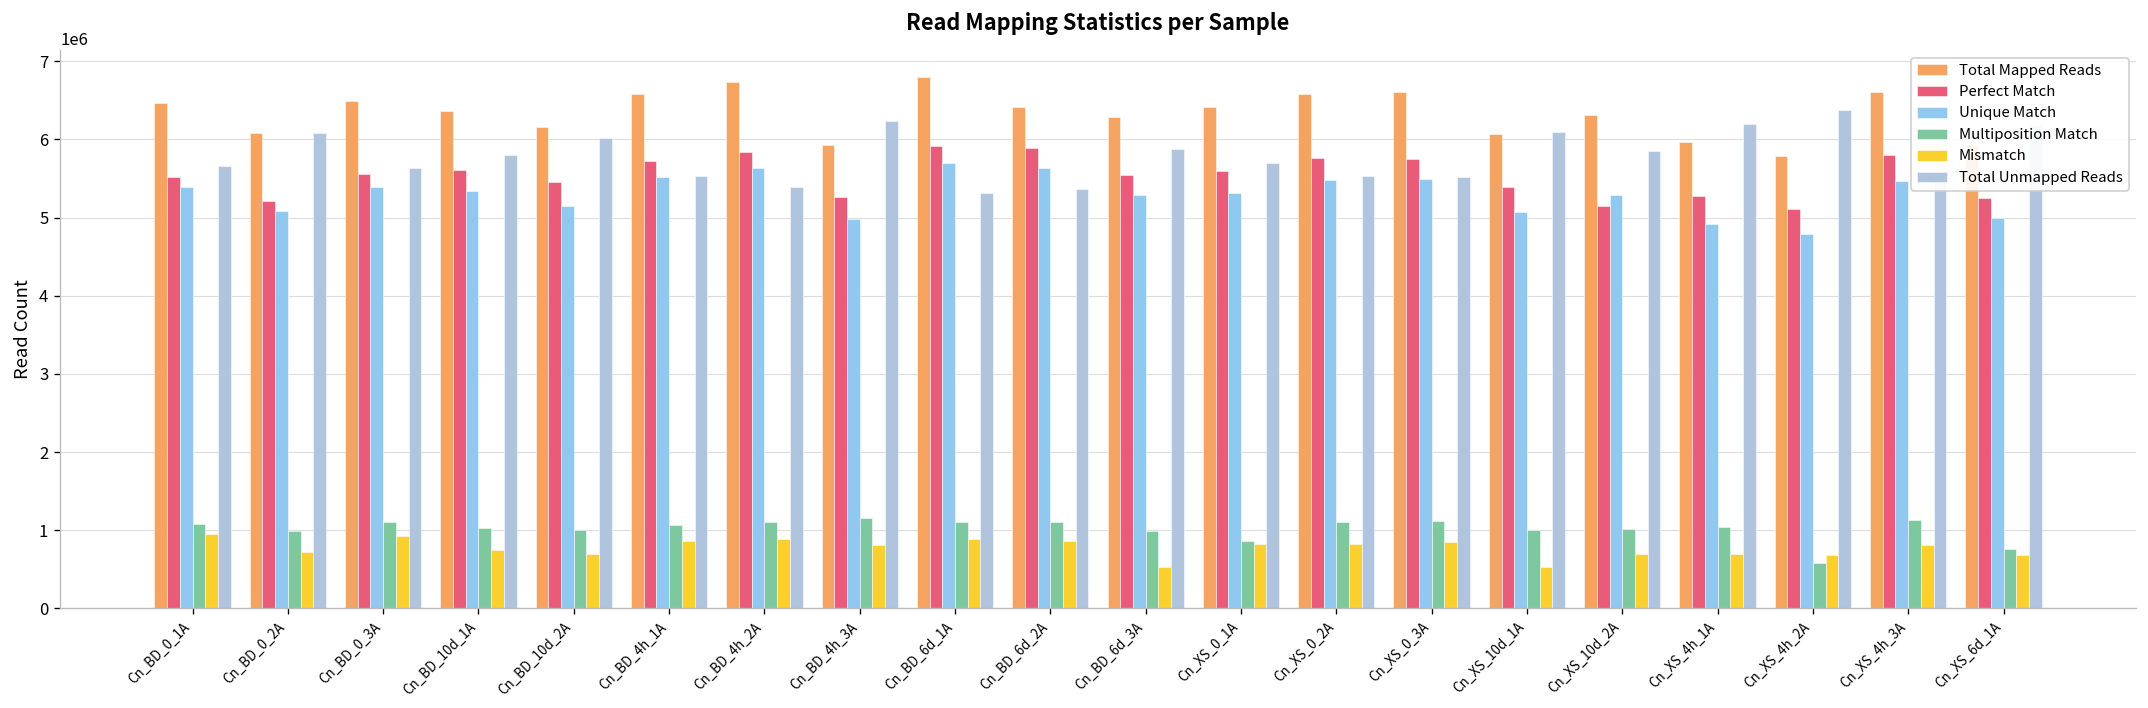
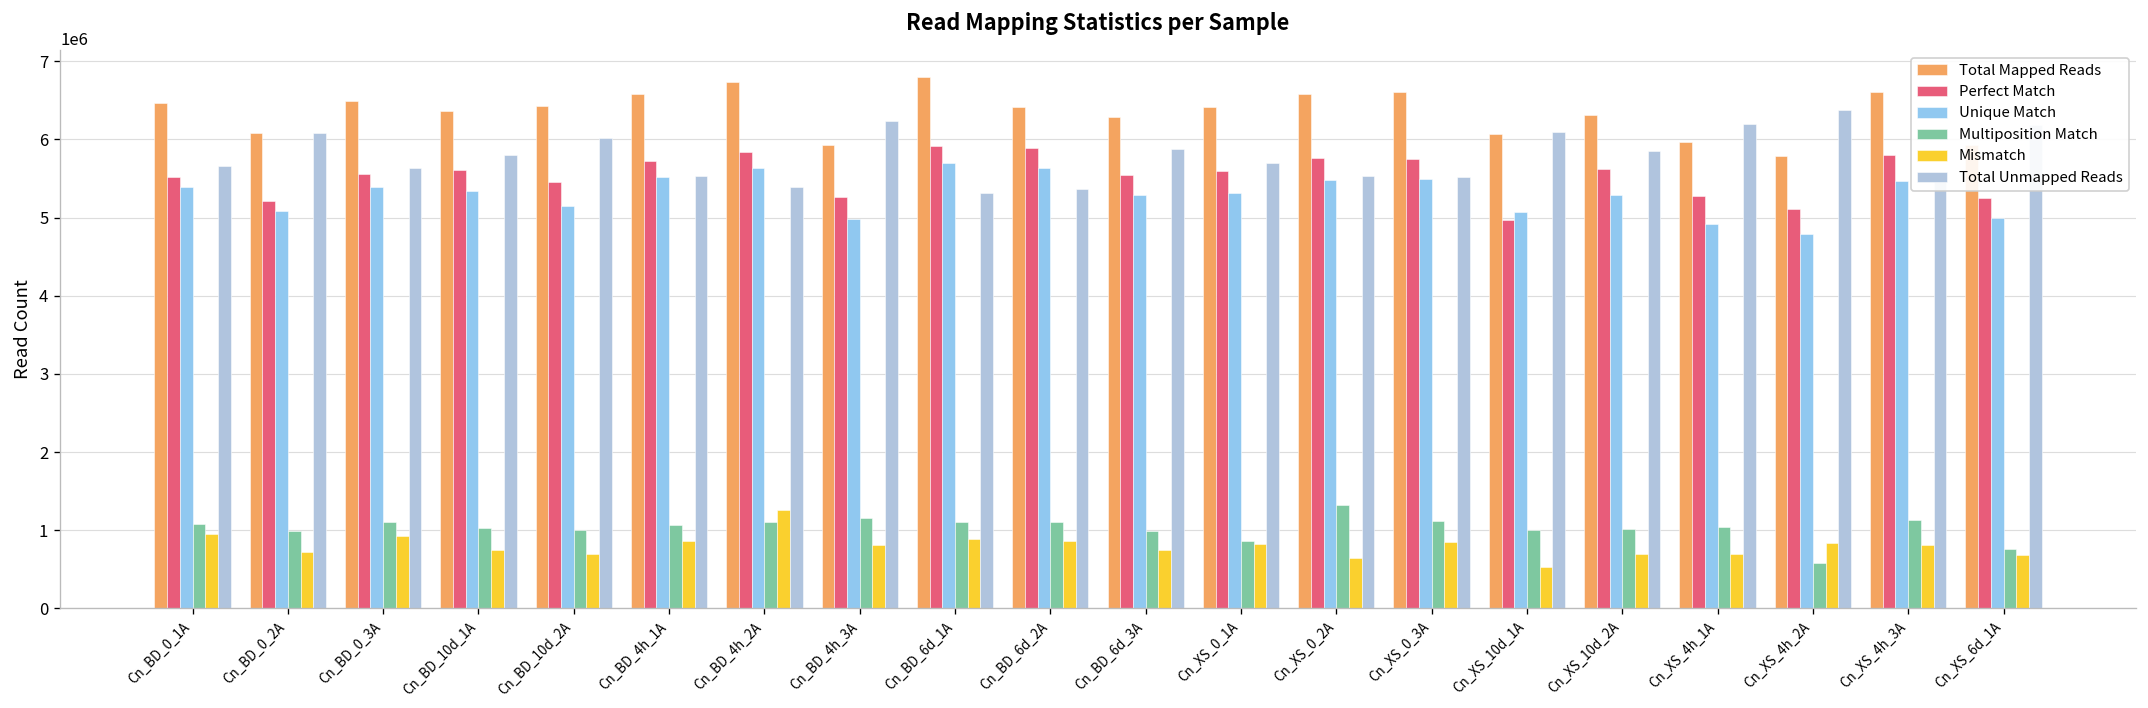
Total Mapped Reads, Cn_BD_10d_2A: 6200000 -> 6400000
Mismatch, Cn_BD_4h_2A: 900000 -> 1300000
Mismatch, Cn_BD_6d_3A: 500000 -> 700000
Multiposition Match, Cn_XS_0_2A: 1100000 -> 1300000
Mismatch, Cn_XS_0_2A: 800000 -> 600000
Perfect Match, Cn_XS_10d_1A: 5400000 -> 5000000
Perfect Match, Cn_XS_10d_2A: 5100000 -> 5600000
Mismatch, Cn_XS_4h_2A: 700000 -> 800000
